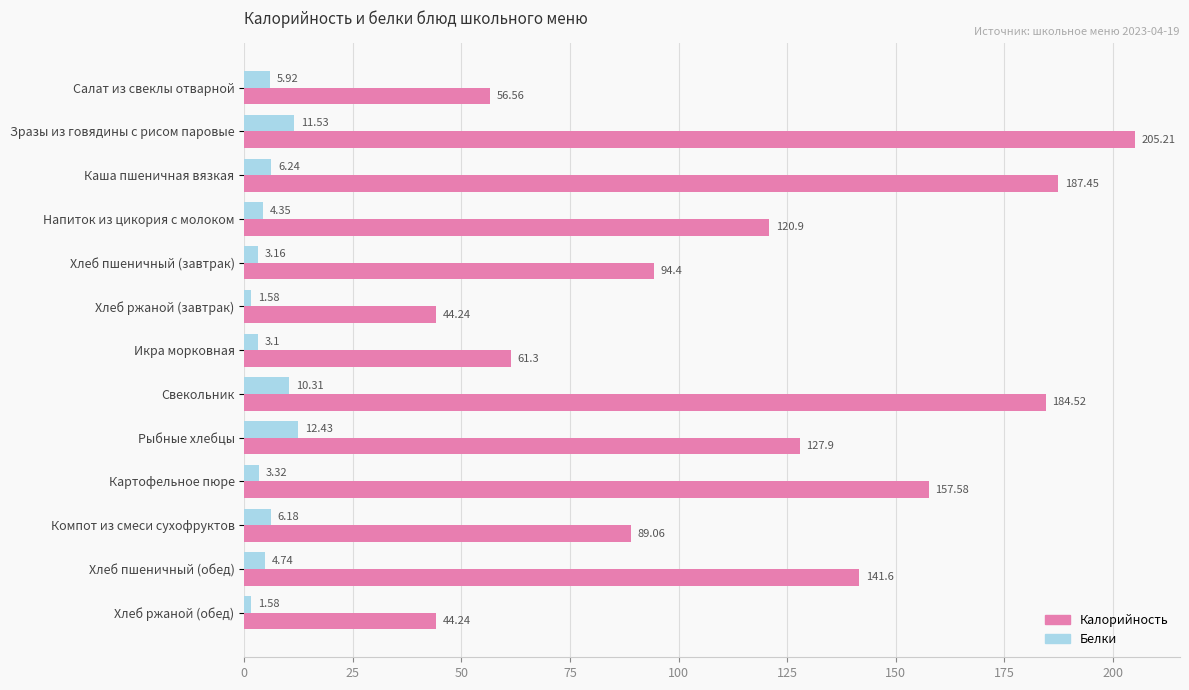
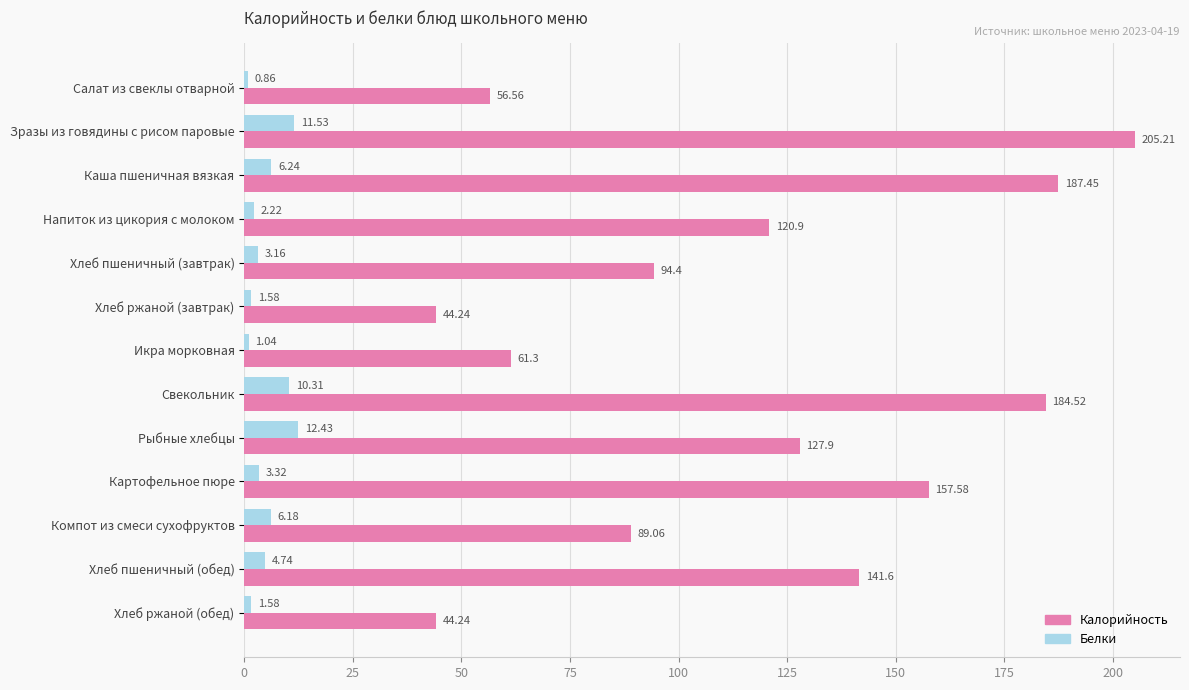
Белки, Салат из свеклы отварной: 5.92 -> 0.86
Белки, Напиток из цикория с молоком: 4.35 -> 2.22
Белки, Икра морковная: 3.1 -> 1.04
